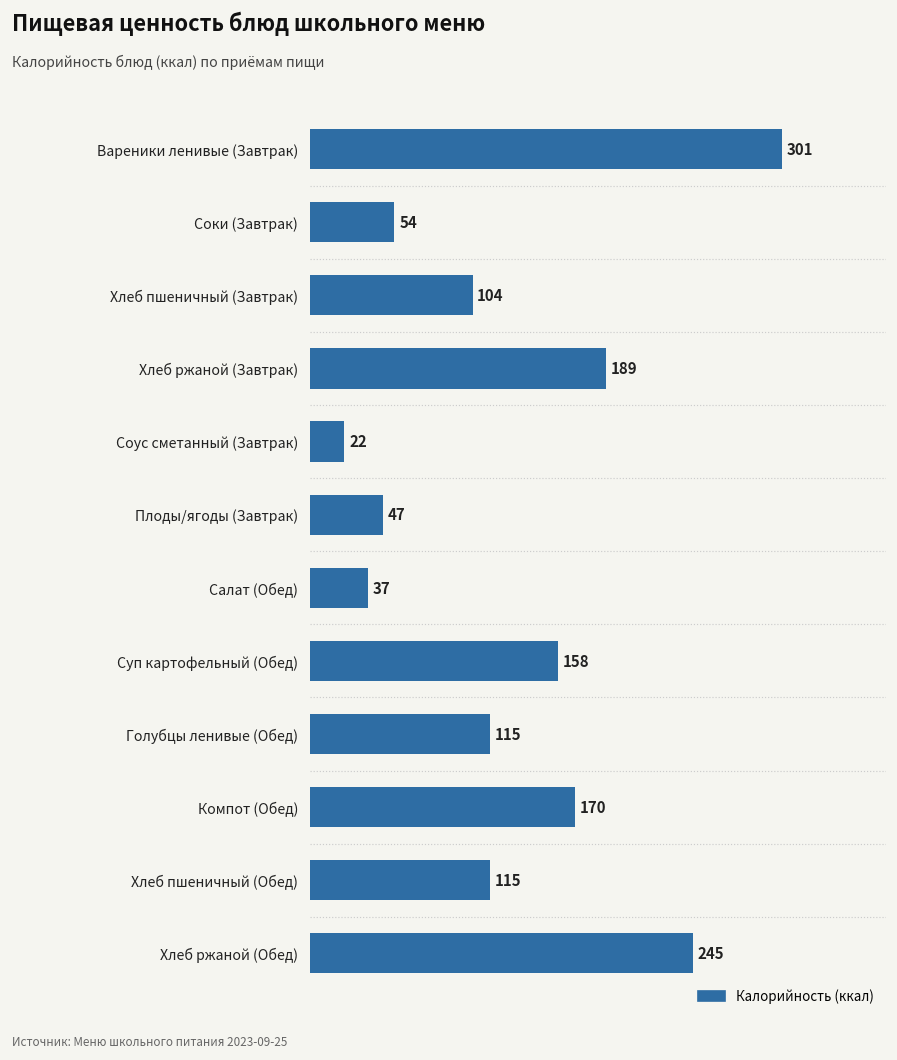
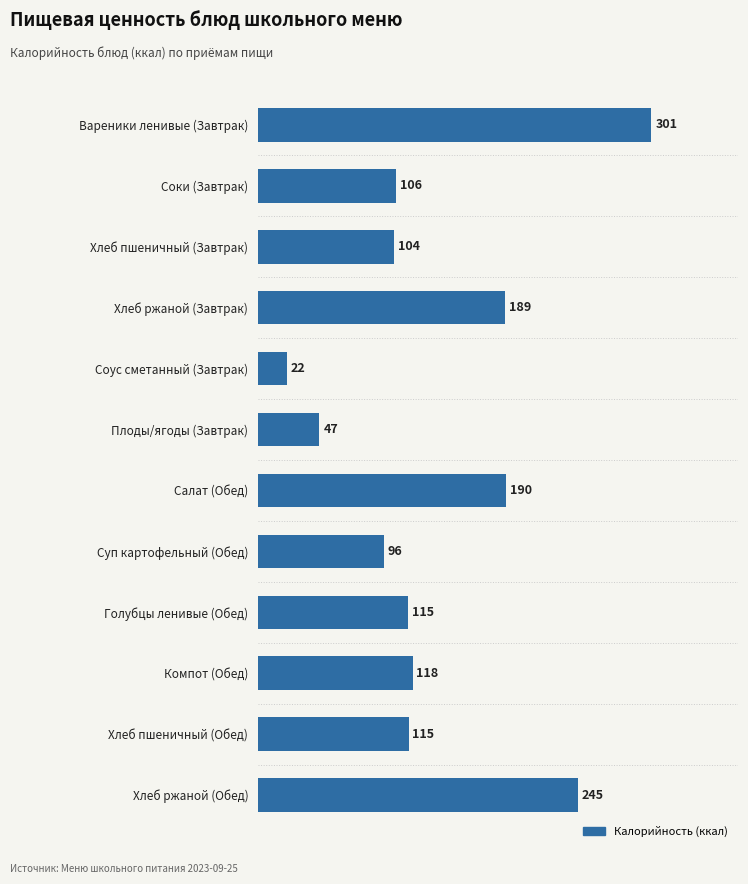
Соки (Завтрак): 54 -> 106
Салат (Обед): 37 -> 190
Суп картофельный (Обед): 158 -> 96
Компот (Обед): 170 -> 118
